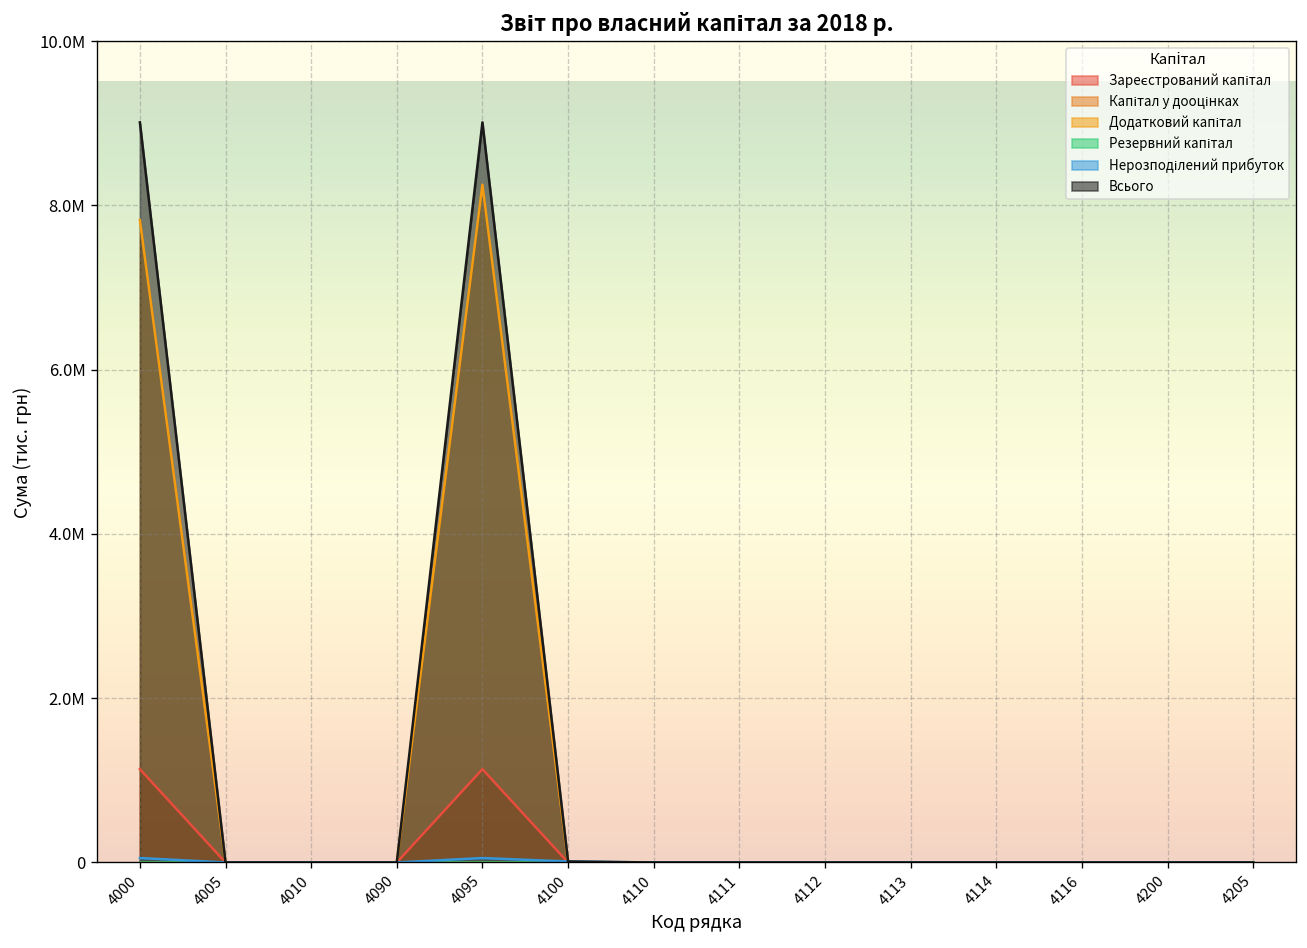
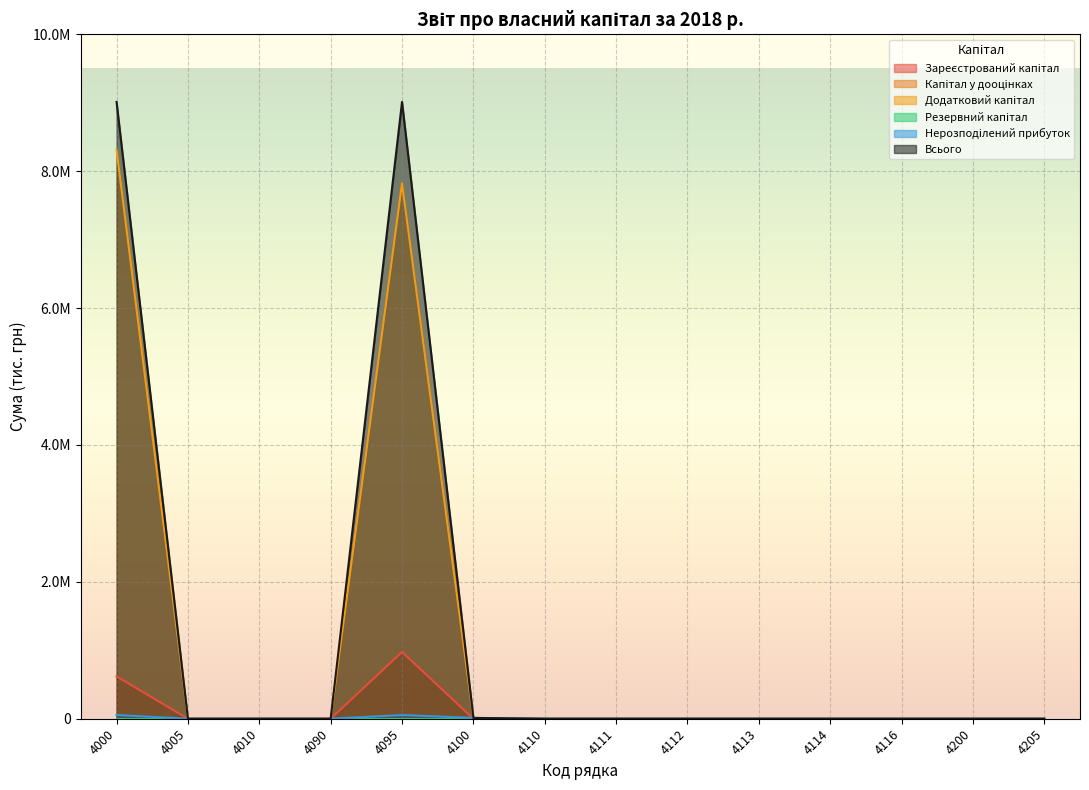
Зареєстрований капітал, 4000: 1100000 -> 600000
Додатковий капітал, 4000: 7800000 -> 8300000
Зареєстрований капітал, 4095: 1100000 -> 1000000
Додатковий капітал, 4095: 8300000 -> 7800000
